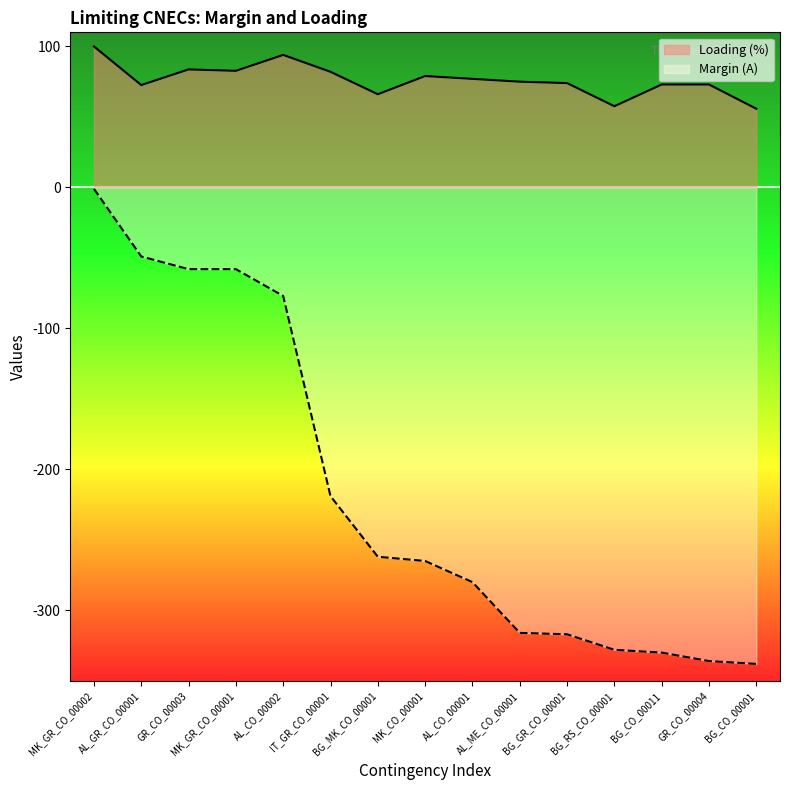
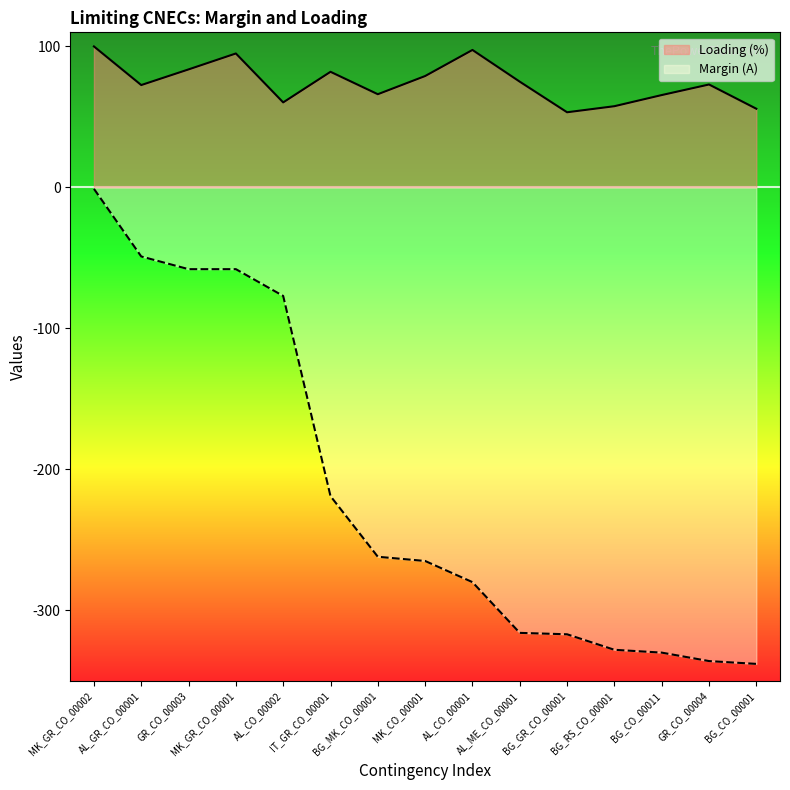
Loading (%), MK_GR_CO_00001: 83 -> 95
Loading (%), AL_CO_00002: 94 -> 60
Loading (%), AL_CO_00001: 77 -> 98
Loading (%), BG_GR_CO_00001: 74 -> 53
Loading (%), BG_CO_00011: 73 -> 66
